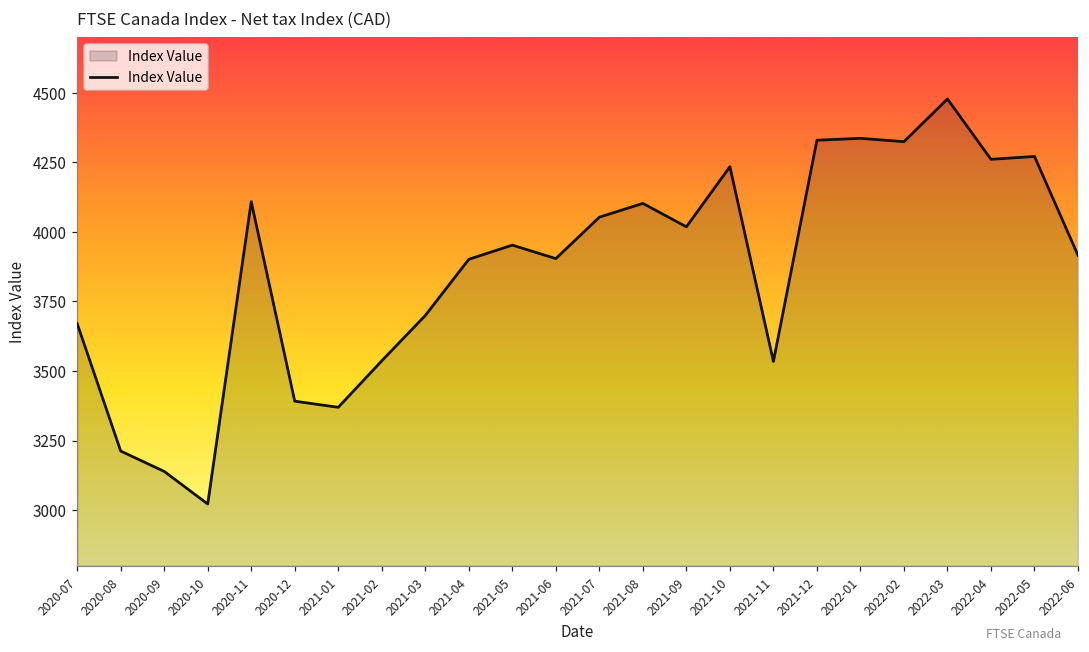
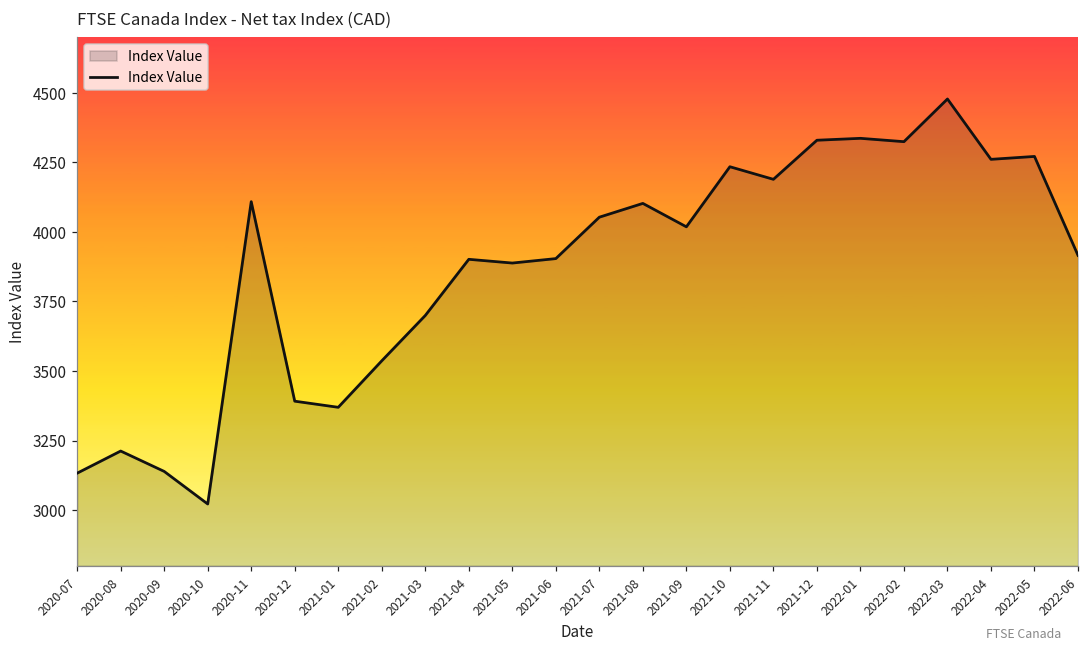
2020-07: 3670 -> 3130
2021-05: 3950 -> 3890
2021-11: 3530 -> 4190
